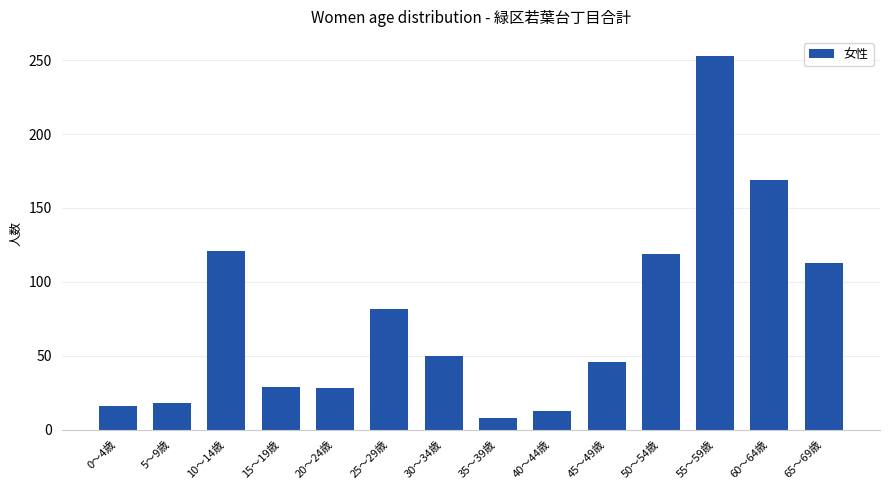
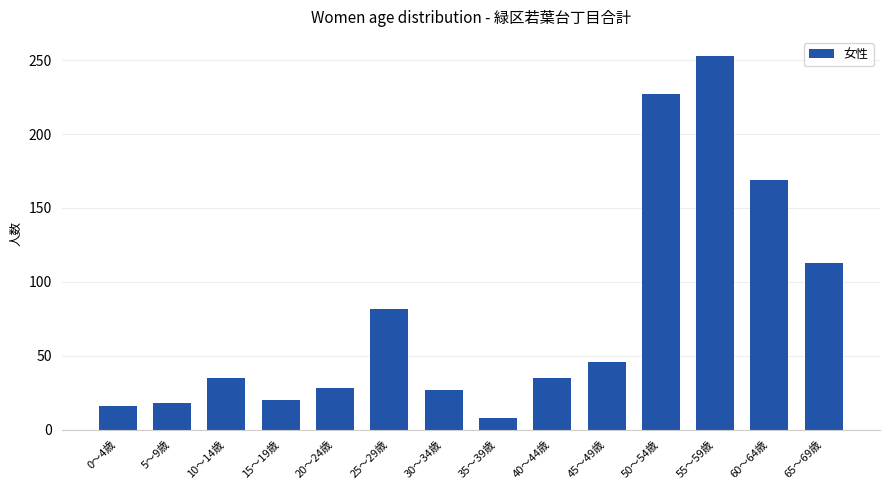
10～14歳: 121 -> 35
15～19歳: 29 -> 20
30～34歳: 50 -> 27
40～44歳: 13 -> 35
50～54歳: 119 -> 227
